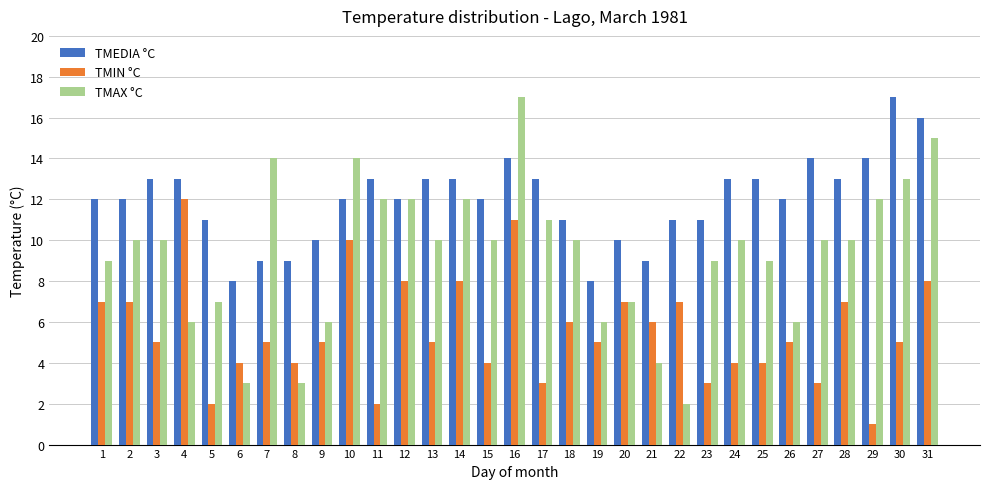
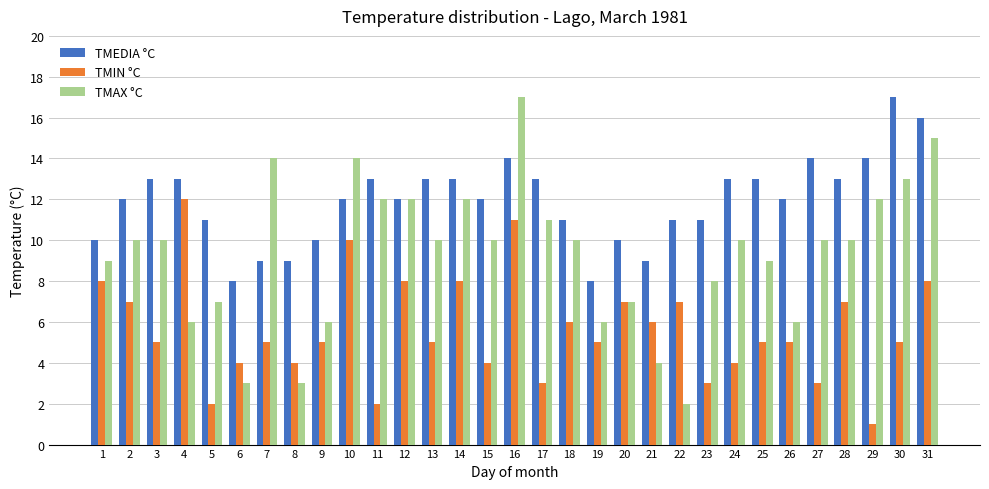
TMEDIA °C, 1: 12 -> 10
TMIN °C, 1: 7 -> 8
TMAX °C, 23: 9 -> 8
TMIN °C, 25: 4 -> 5
